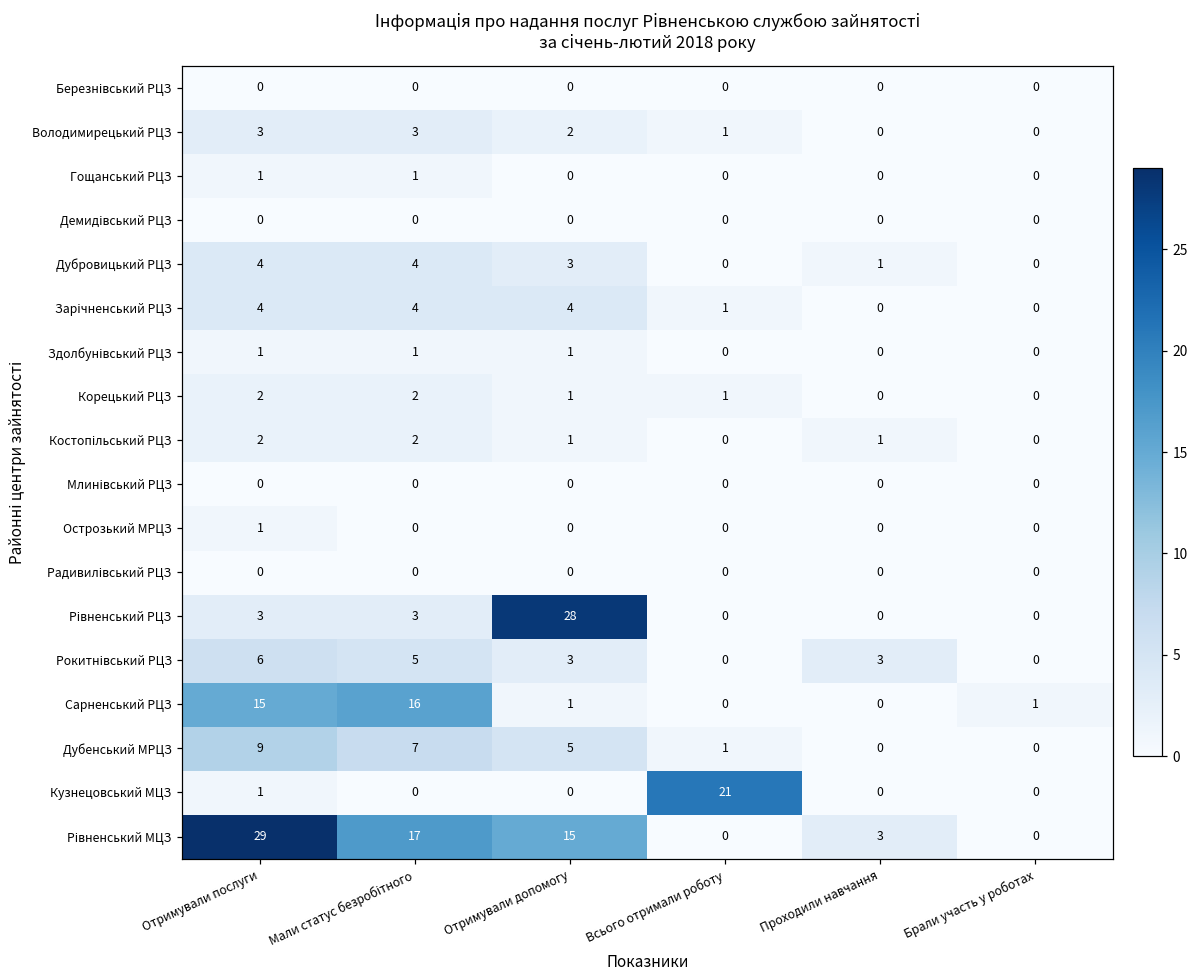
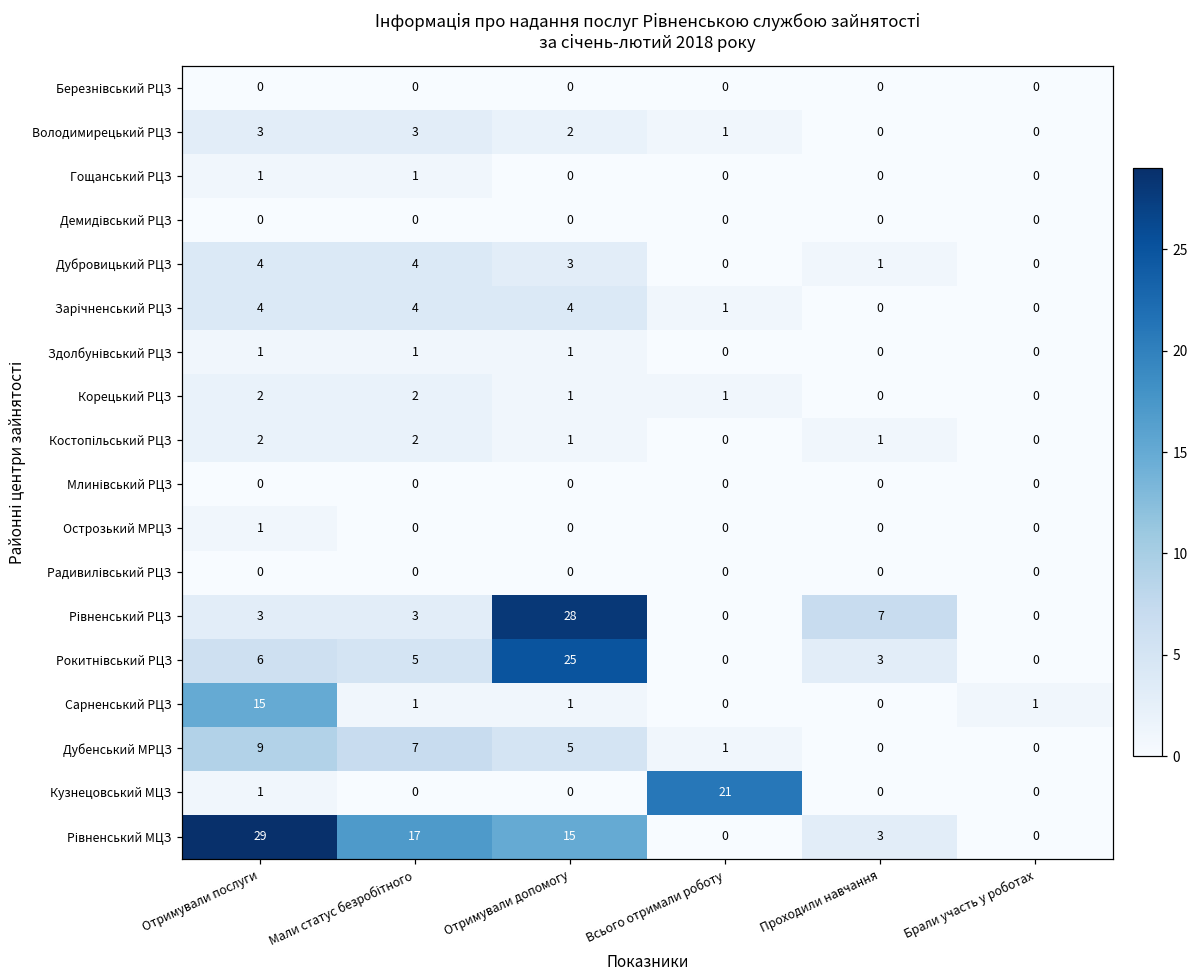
Рівненський РЦЗ, Проходили навчання: 0 -> 7
Рокитнівський РЦЗ, Отримували допомогу: 3 -> 25
Сарненський РЦЗ, Мали статус безробітного: 16 -> 1
